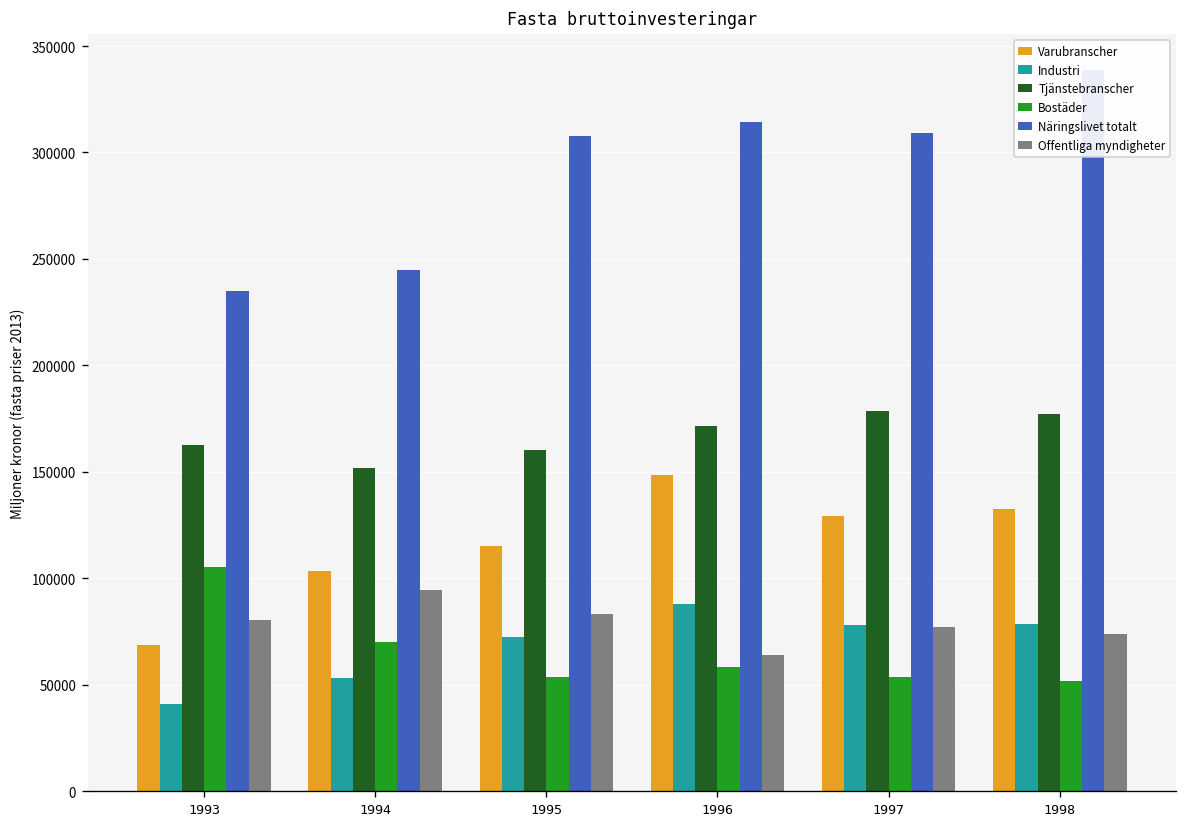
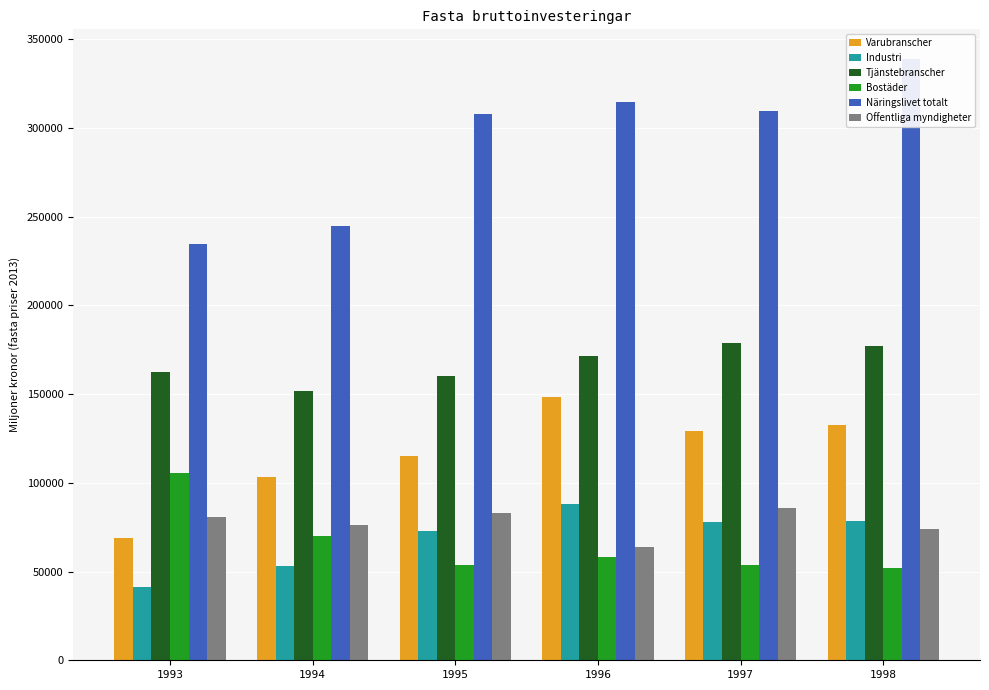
Offentliga myndigheter, 1994: 94000 -> 76000
Offentliga myndigheter, 1997: 77000 -> 86000
